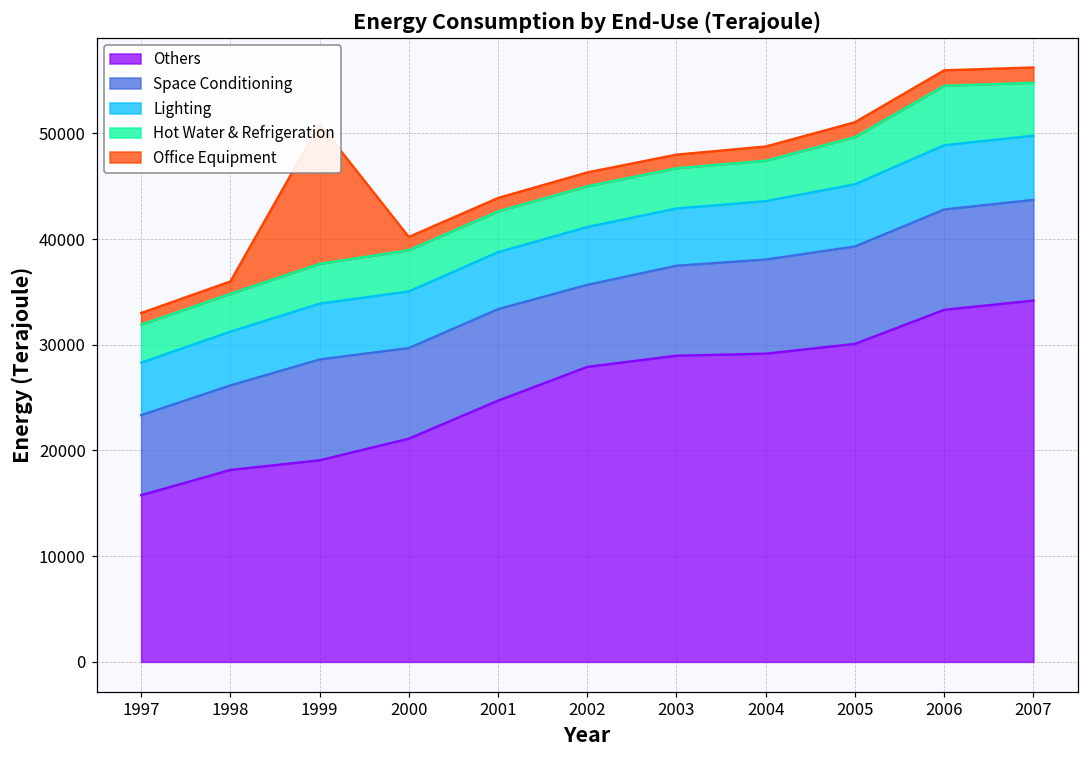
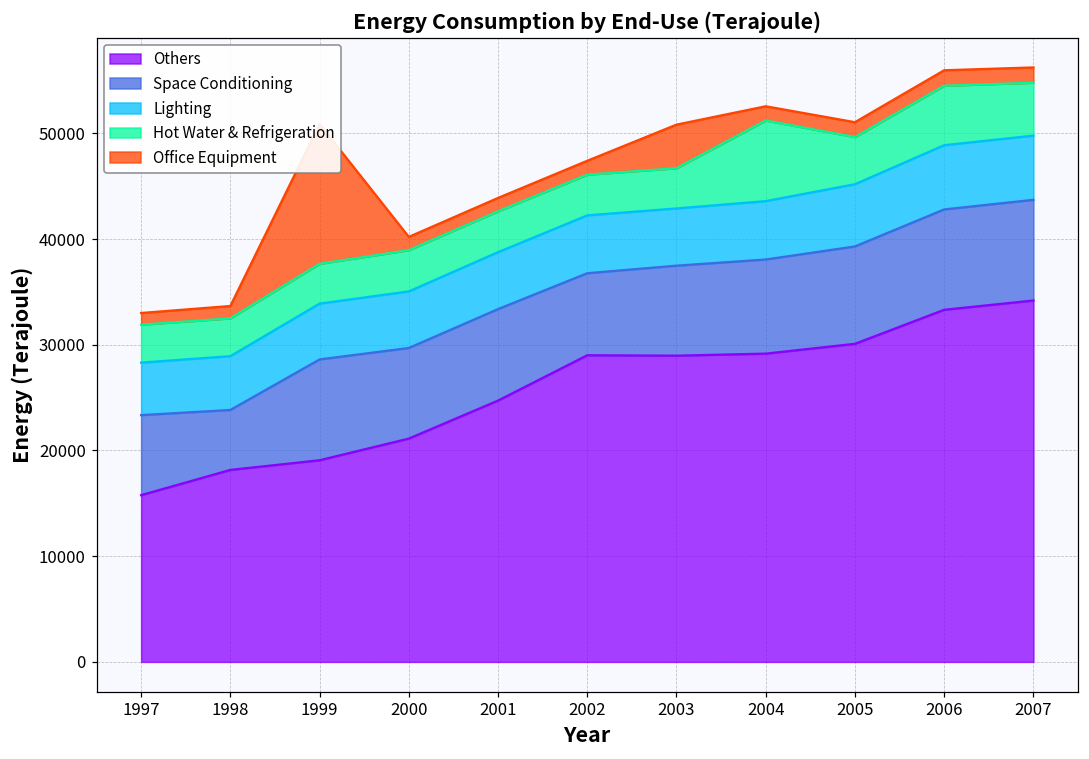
Space Conditioning, 1998: 8000 -> 6000
Others, 2002: 28000 -> 29000
Office Equipment, 2003: 1000 -> 4000
Hot Water & Refrigeration, 2004: 4000 -> 8000
